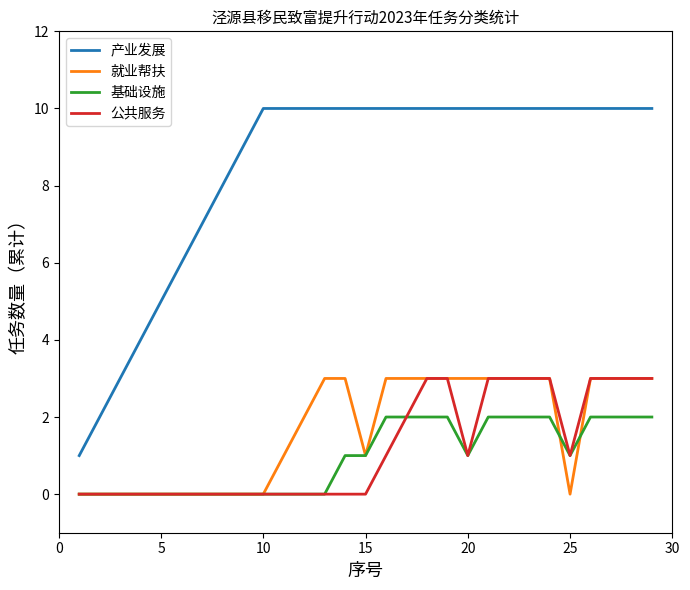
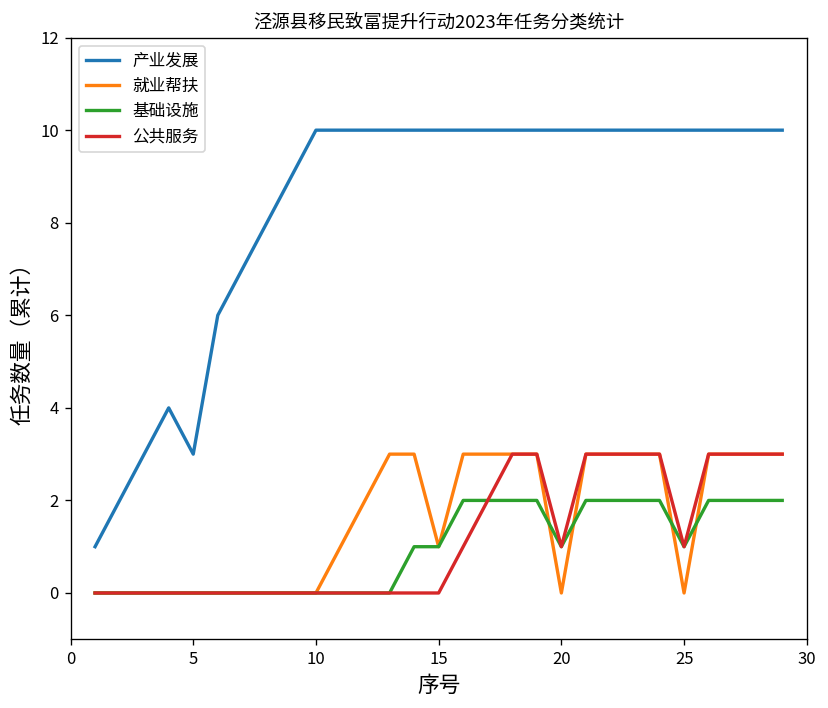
产业发展, 5: 5 -> 3
就业帮扶, 20: 3 -> 0
